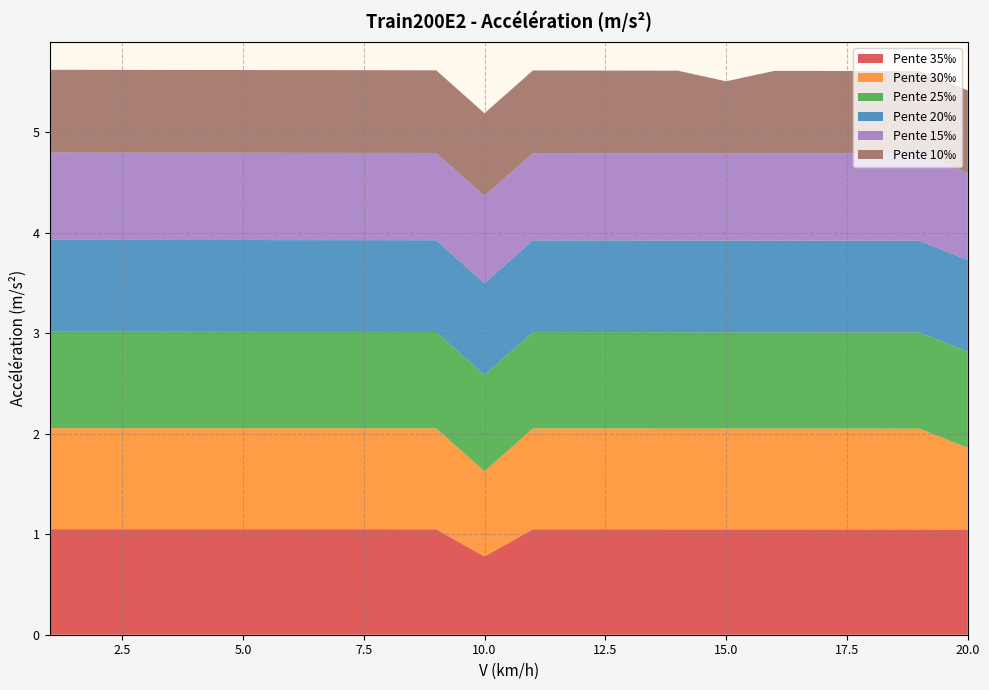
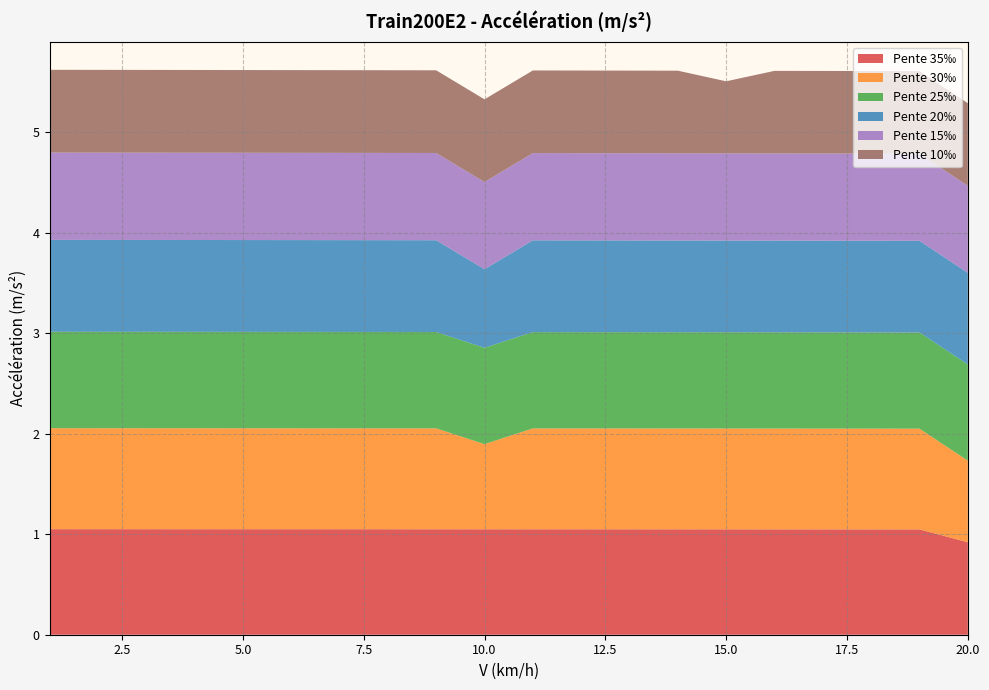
Pente 35‰, 10.0: 0.78 -> 1.05
Pente 20‰, 10.0: 0.91 -> 0.78
Pente 35‰, 20.0: 1.05 -> 0.92
